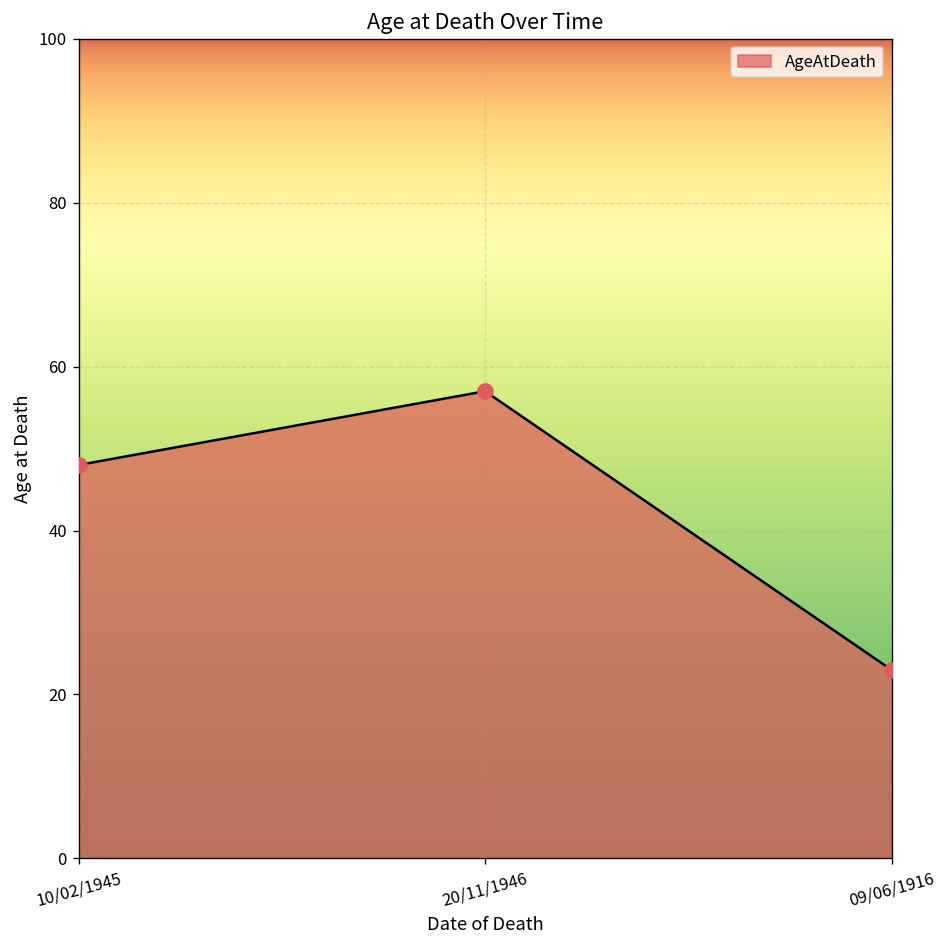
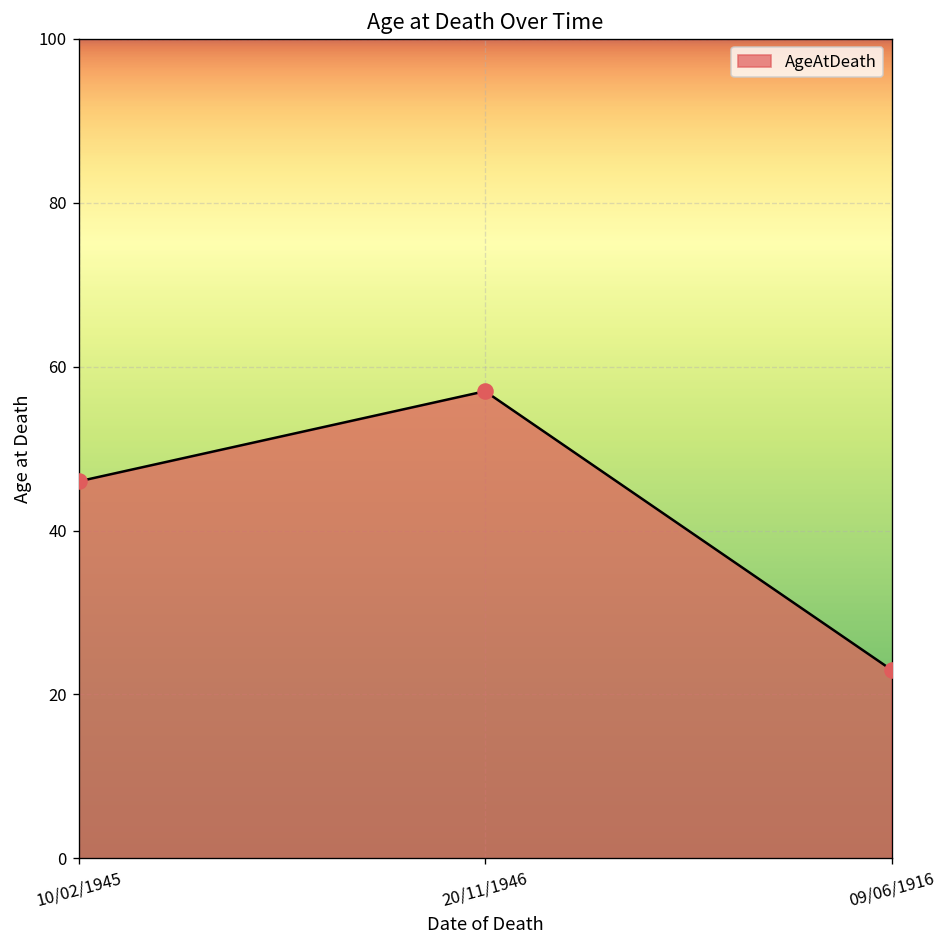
10/02/1945: 48 -> 46
